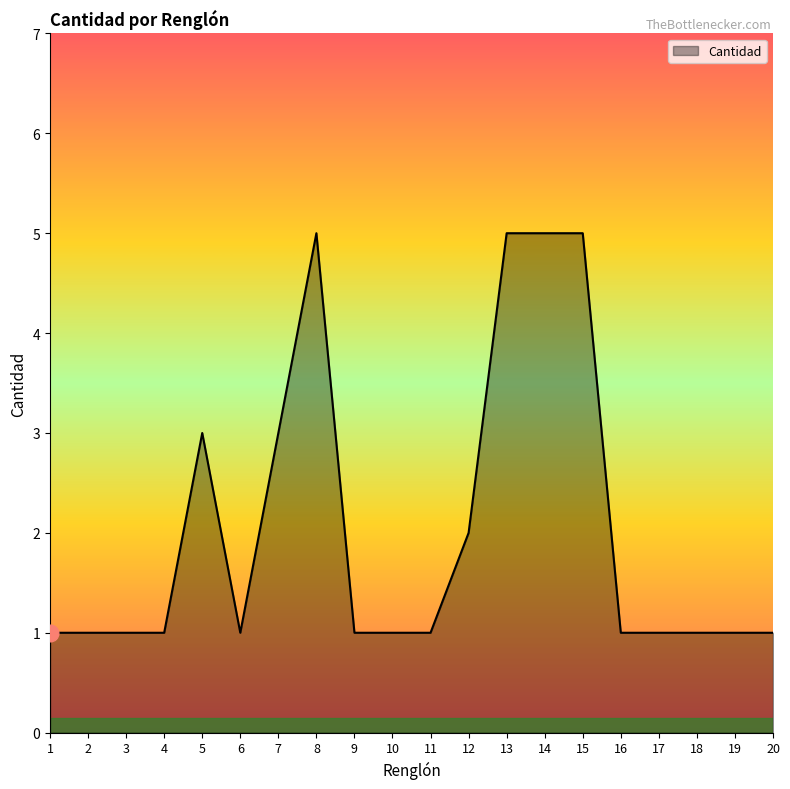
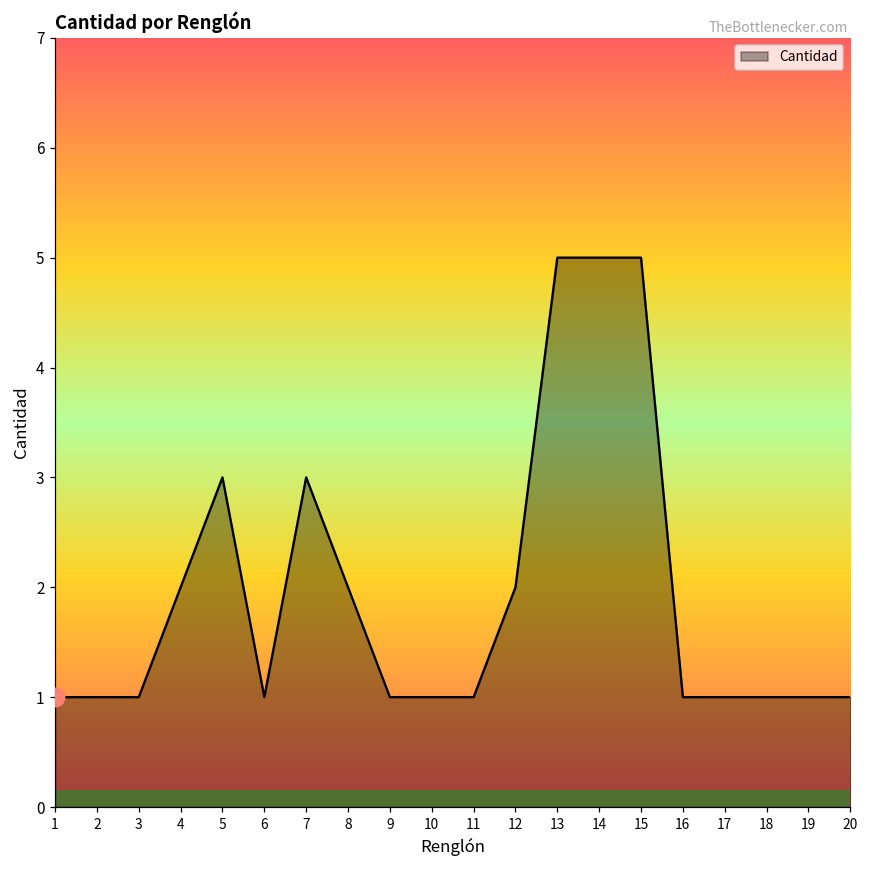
Cantidad, 4: 1 -> 2
Cantidad, 8: 5 -> 2
